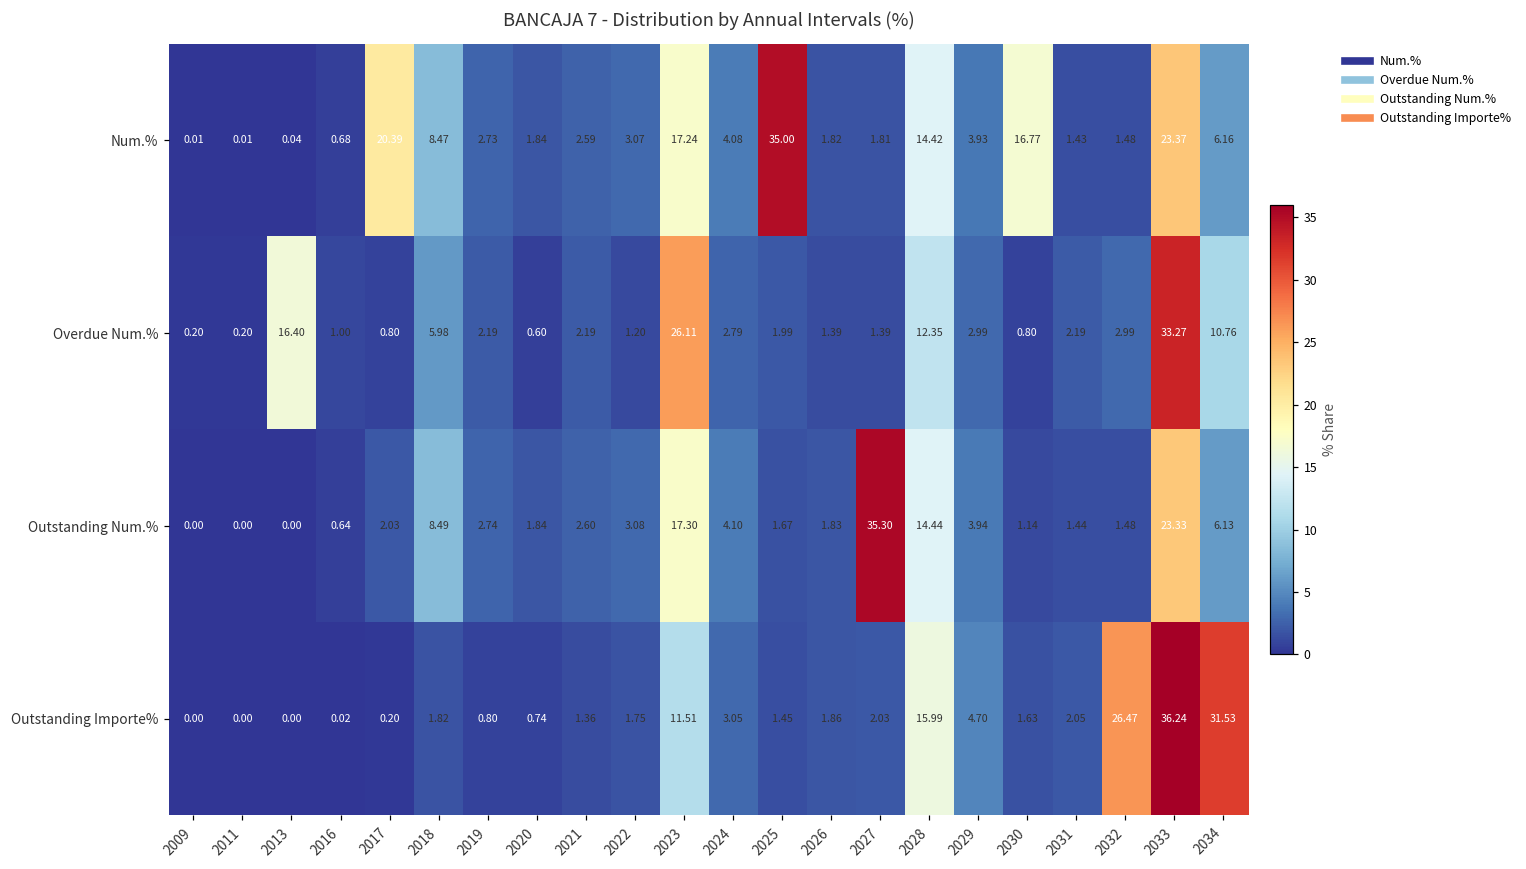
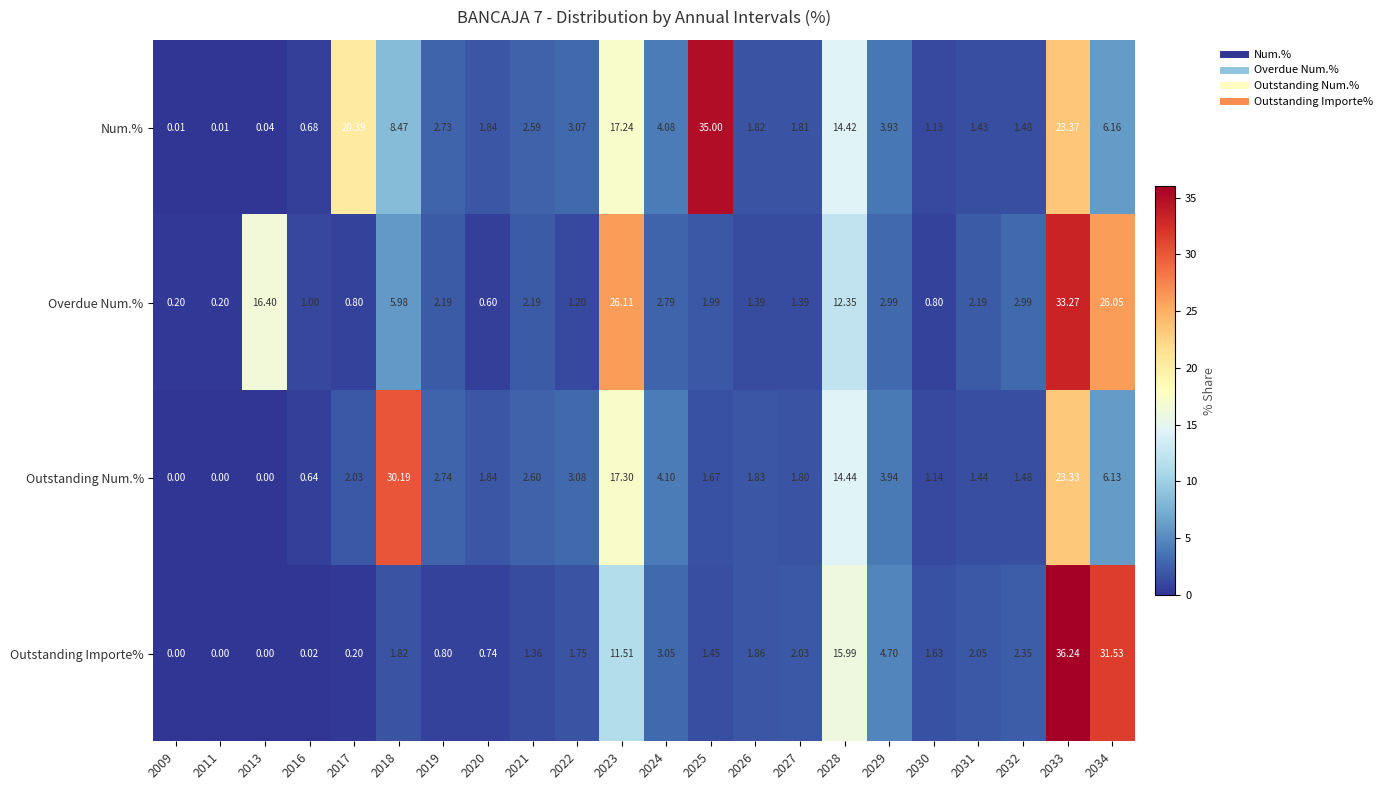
Num.%, 2030: 16.77 -> 1.13
Overdue Num.%, 2034: 10.76 -> 26.05
Outstanding Num.%, 2018: 8.49 -> 30.19
Outstanding Num.%, 2027: 35.30 -> 1.80
Outstanding Importe%, 2032: 26.47 -> 2.35
